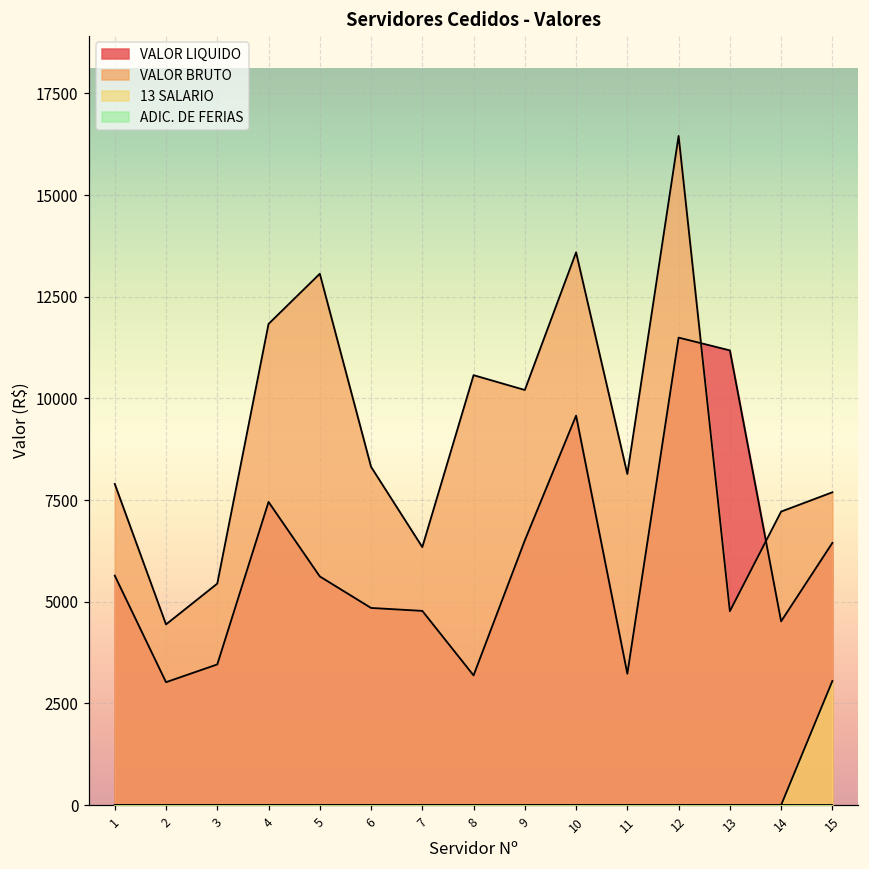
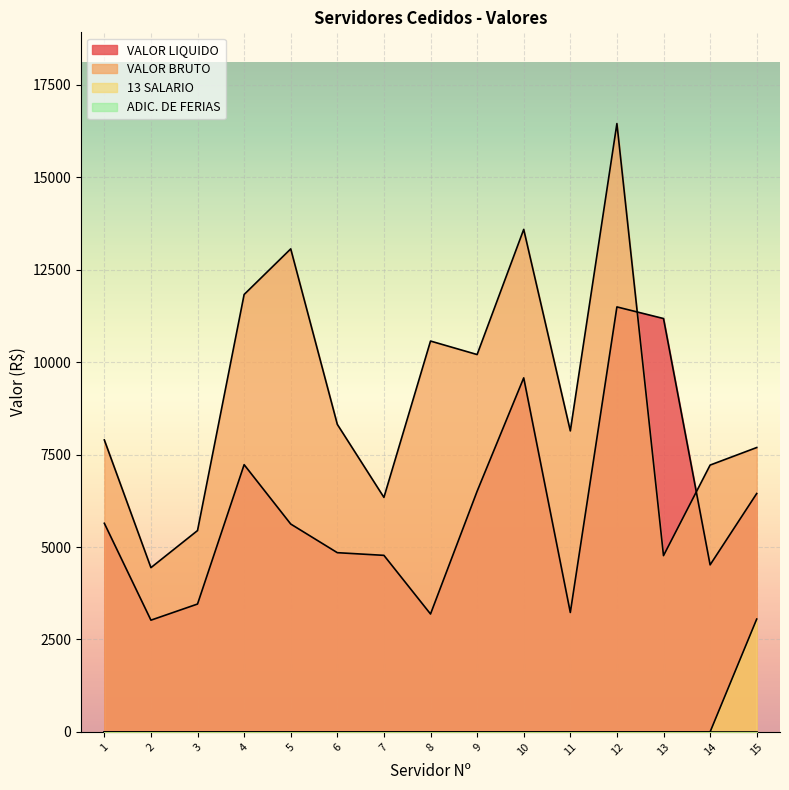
VALOR LIQUIDO, 4: 7500 -> 7200
